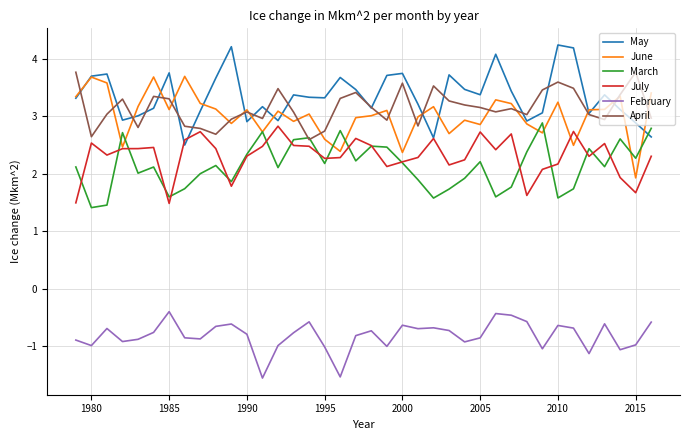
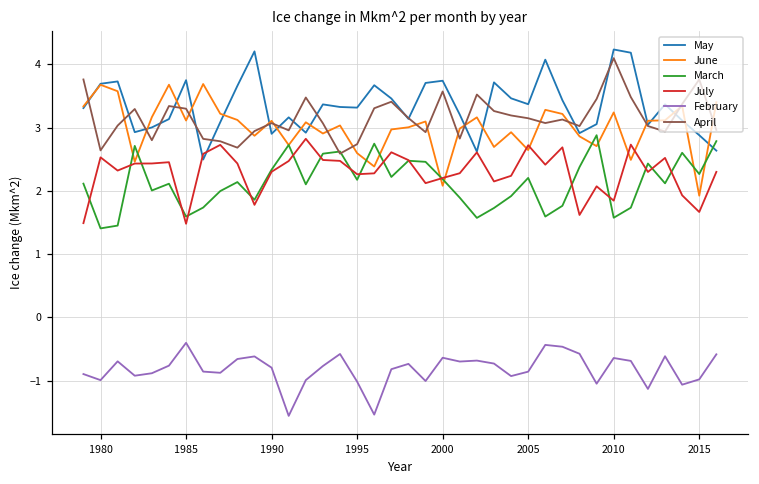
June, 2000: 2.4 -> 2.1
June, 2005: 2.9 -> 2.6
July, 2010: 2.2 -> 1.8
April, 2010: 3.6 -> 4.1
